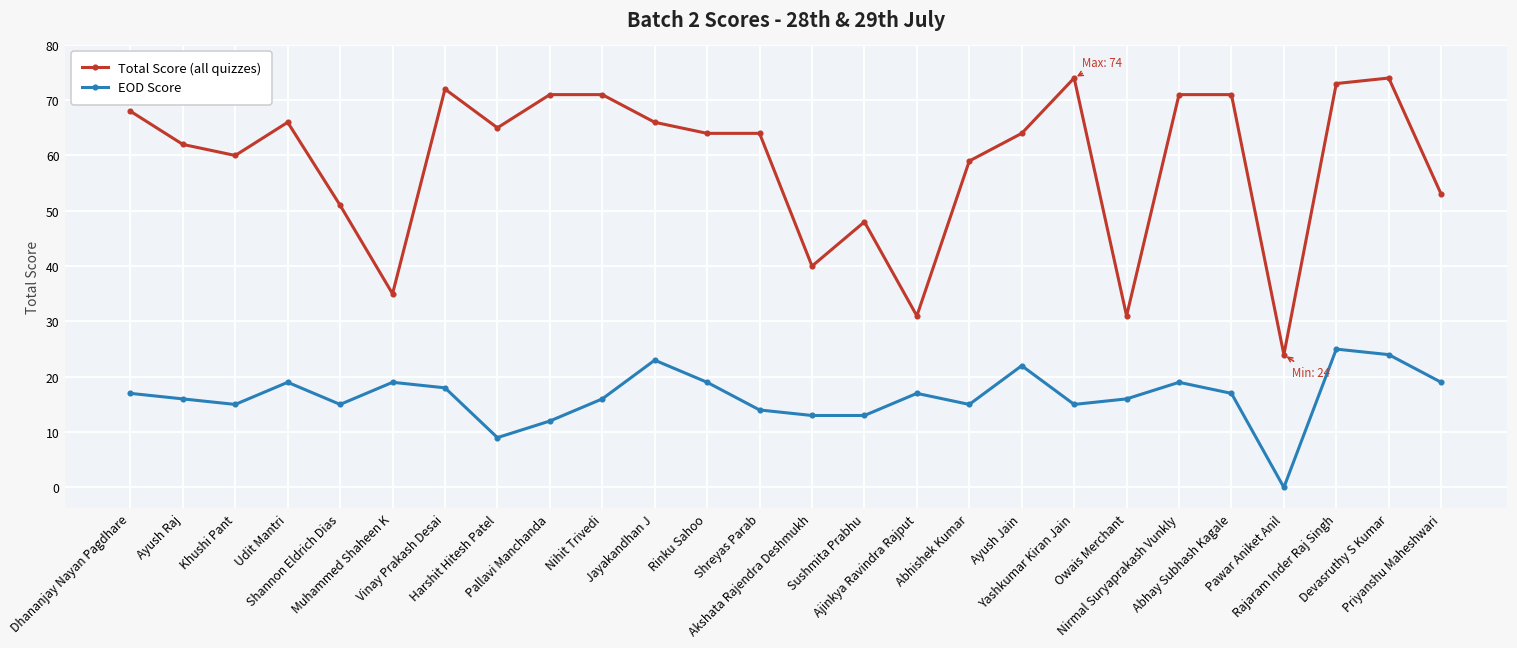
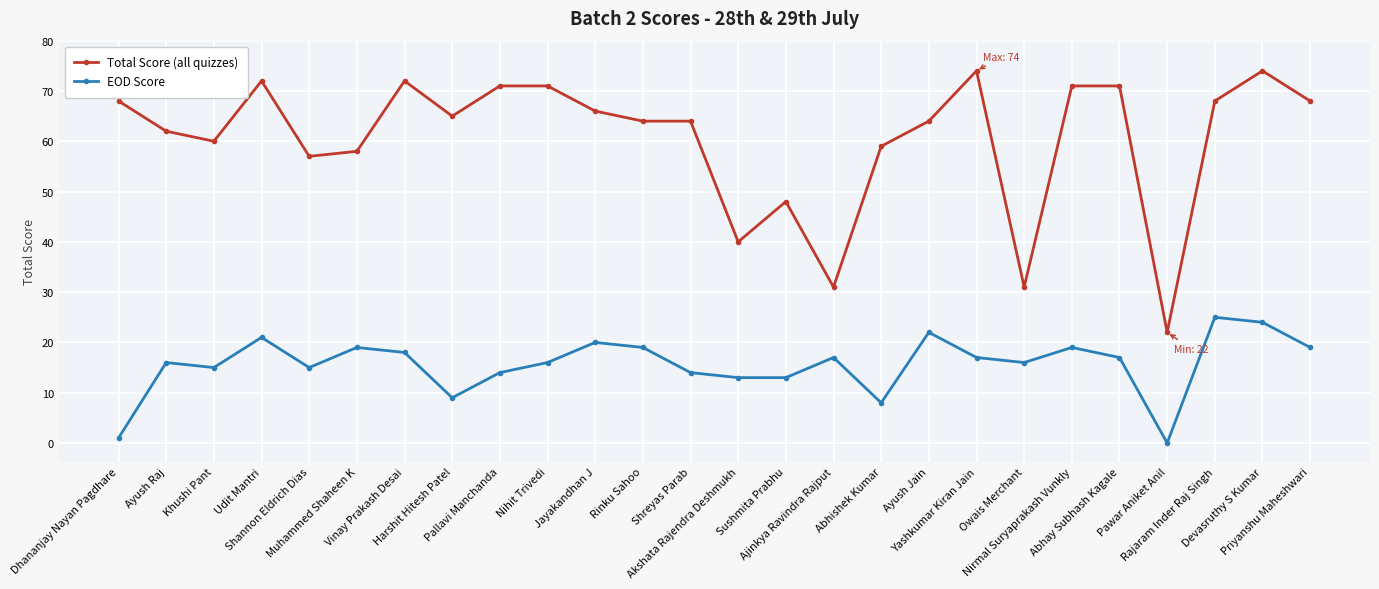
EOD Score, Dhananjay Nayan Pagdhare: 17 -> 1
Total Score (all quizzes), Udit Mantri: 66 -> 72
EOD Score, Udit Mantri: 19 -> 21
Total Score (all quizzes), Shannon Eldrich Dias: 51 -> 57
Total Score (all quizzes), Muhammed Shaheen K: 35 -> 58
EOD Score, Pallavi Manchanda: 12 -> 14
EOD Score, Jayakandhan J: 23 -> 20
EOD Score, Abhishek Kumar: 15 -> 8
EOD Score, Yashkumar Kiran Jain: 15 -> 17
Total Score (all quizzes), Pawar Aniket Anil: 24 -> 22
Total Score (all quizzes), Rajaram Inder Raj Singh: 73 -> 68
Total Score (all quizzes), Priyanshu Maheshwari: 53 -> 68
